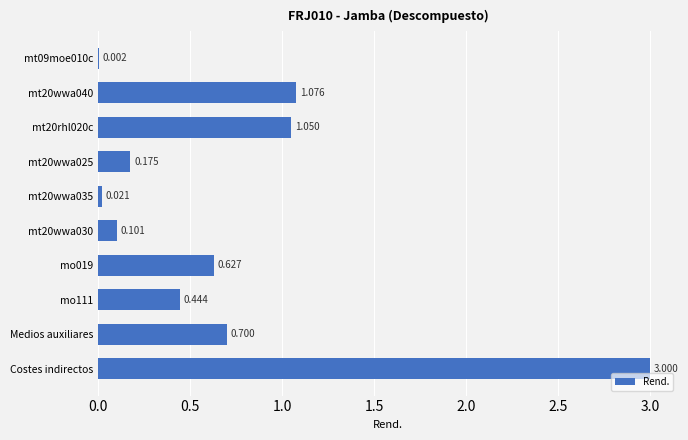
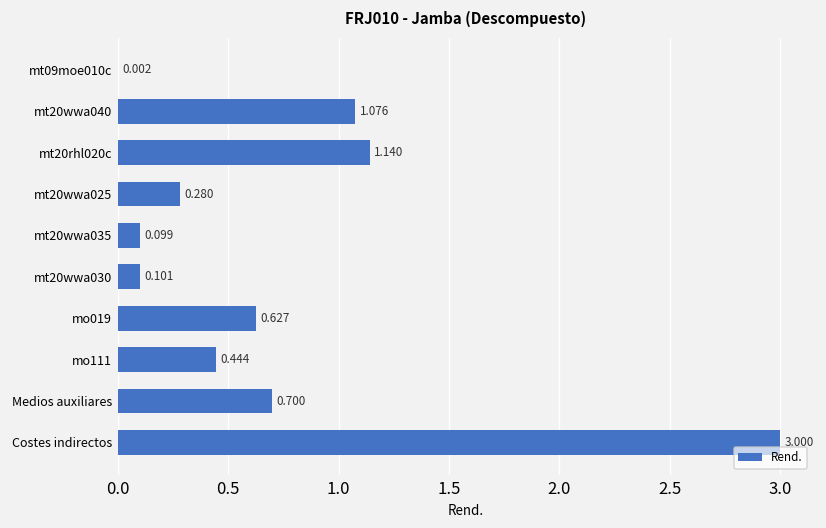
mt20rhl020c: 1.050 -> 1.140
mt20wwa025: 0.175 -> 0.280
mt20wwa035: 0.021 -> 0.099
